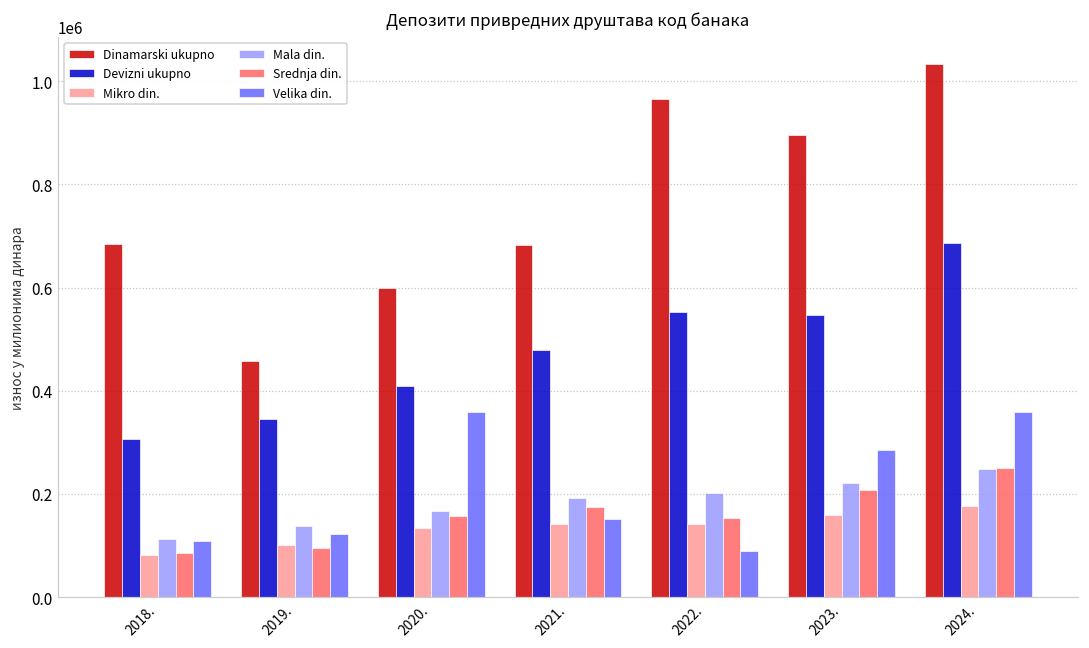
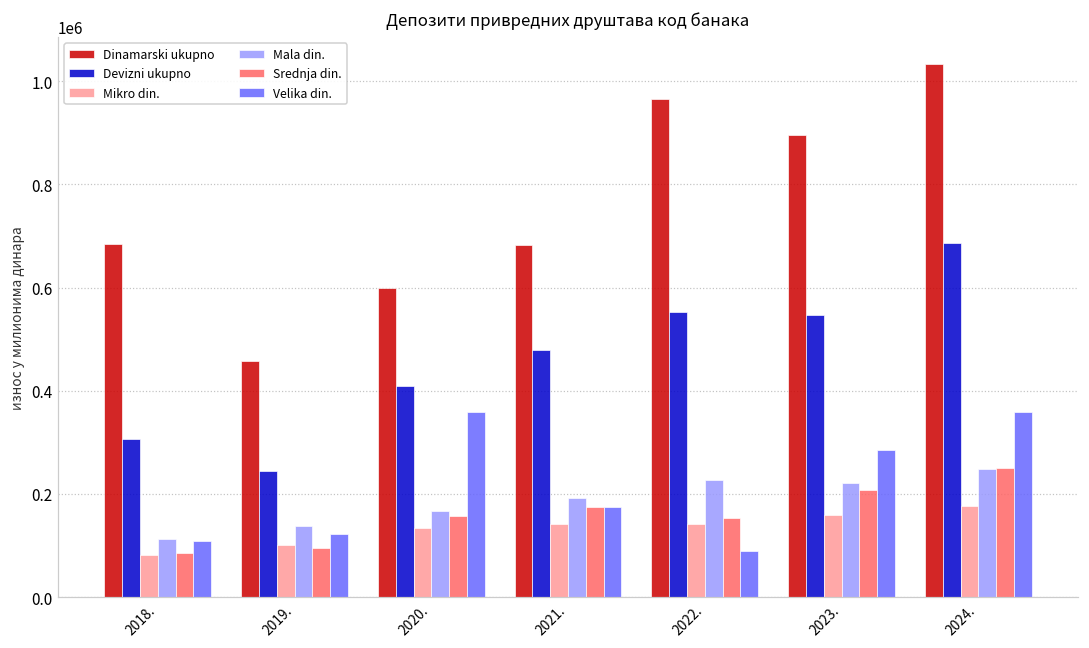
Devizni ukupno, 2019.: 350000 -> 240000
Velika din., 2021.: 150000 -> 170000
Mala din., 2022.: 200000 -> 230000
